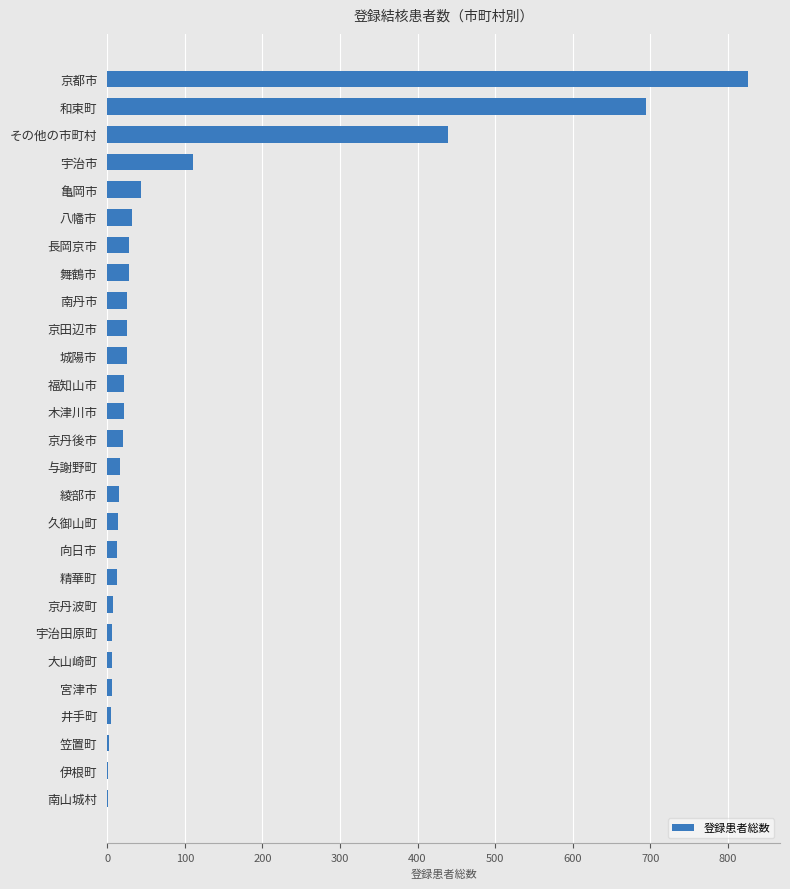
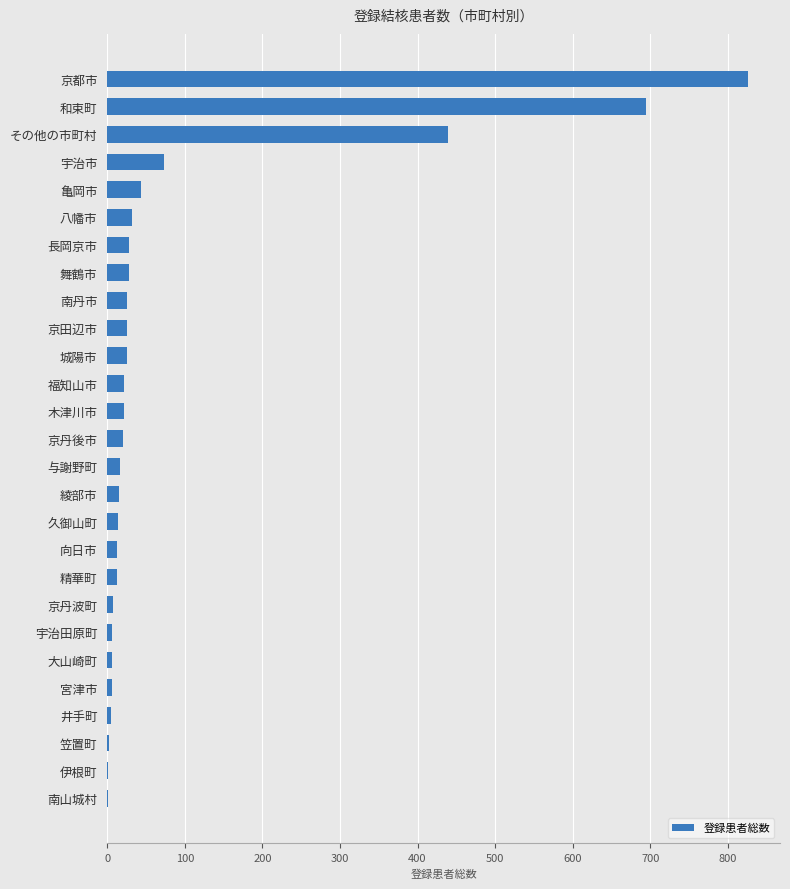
宇治市: 110 -> 70
